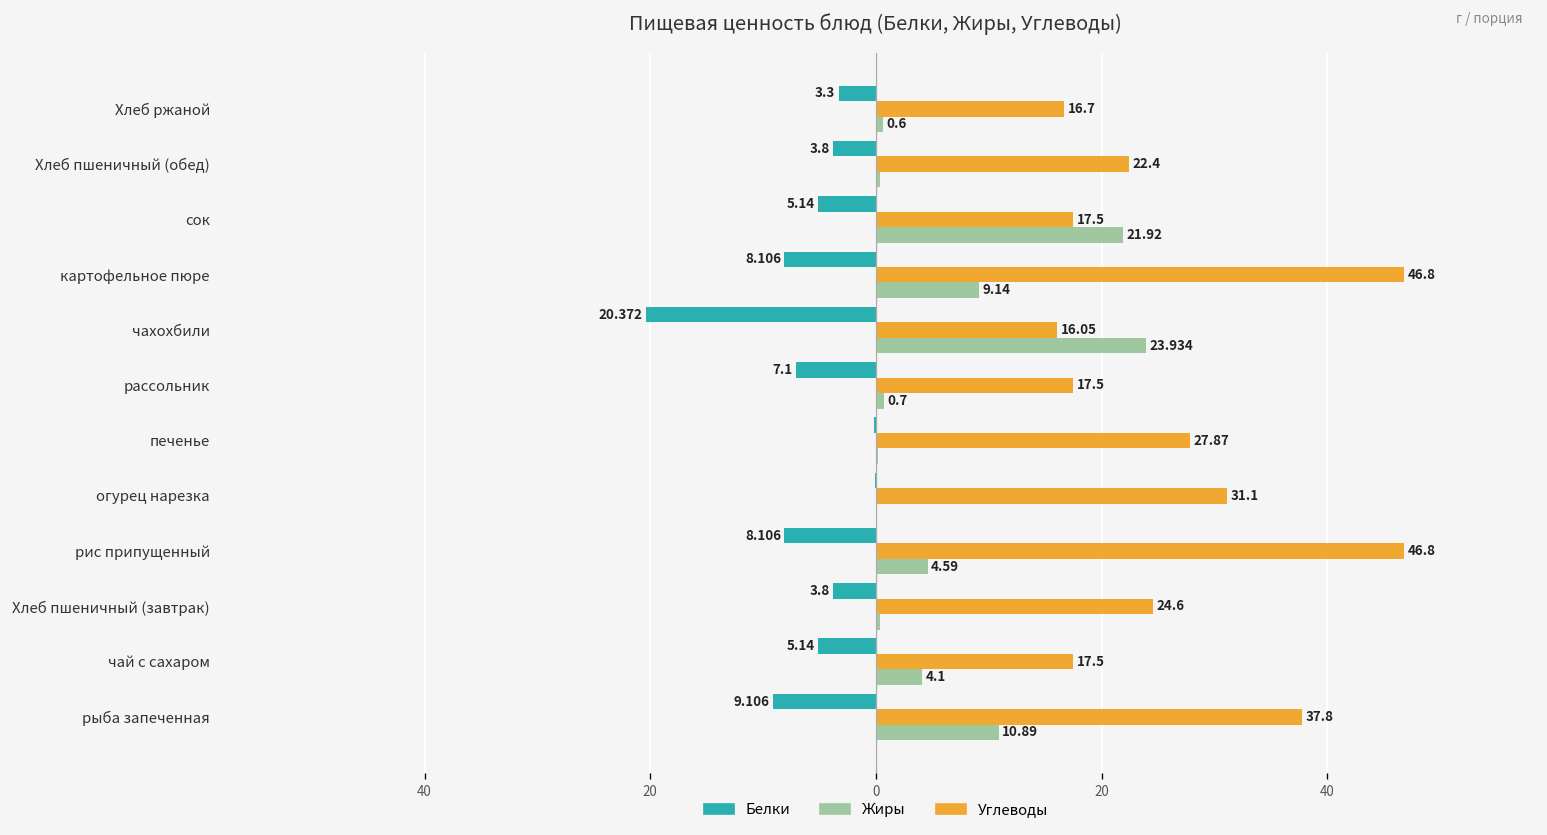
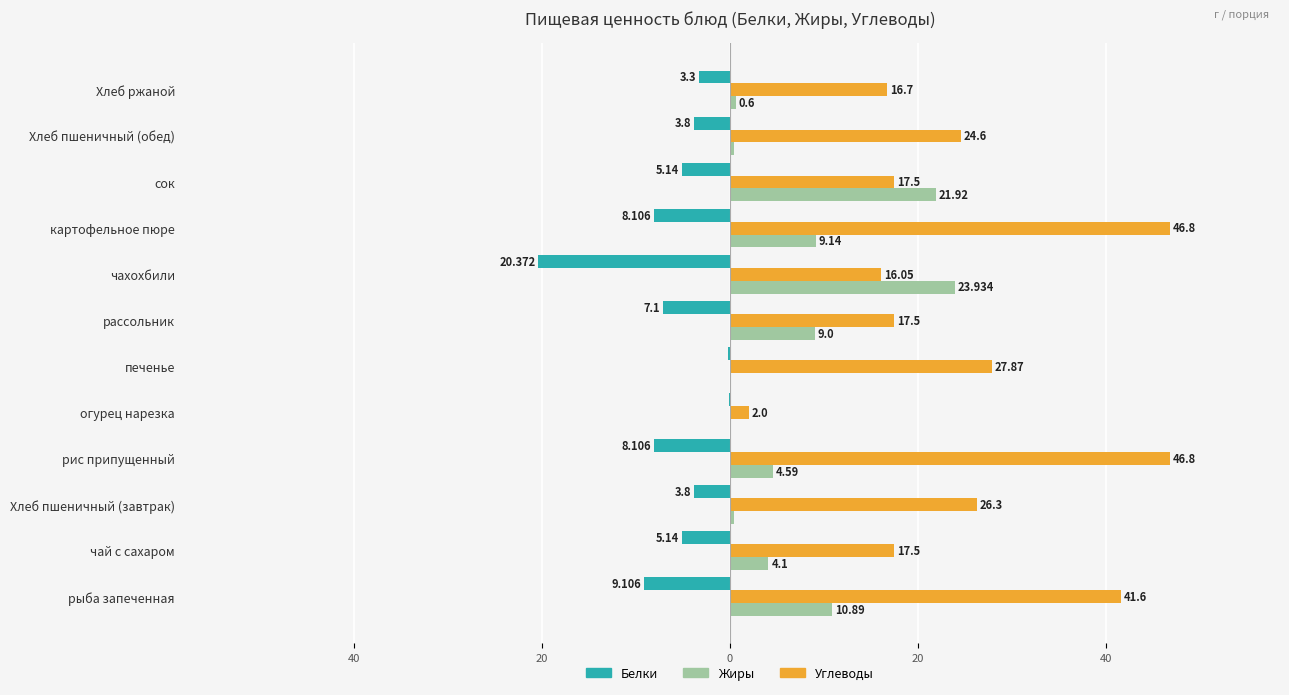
Углеводы, Хлеб пшеничный (обед): 22.4 -> 24.6
Жиры, рассольник: 0.7 -> 9.0
Углеводы, огурец нарезка: 31.1 -> 2.0
Углеводы, Хлеб пшеничный (завтрак): 24.6 -> 26.3
Углеводы, рыба запеченная: 37.8 -> 41.6
